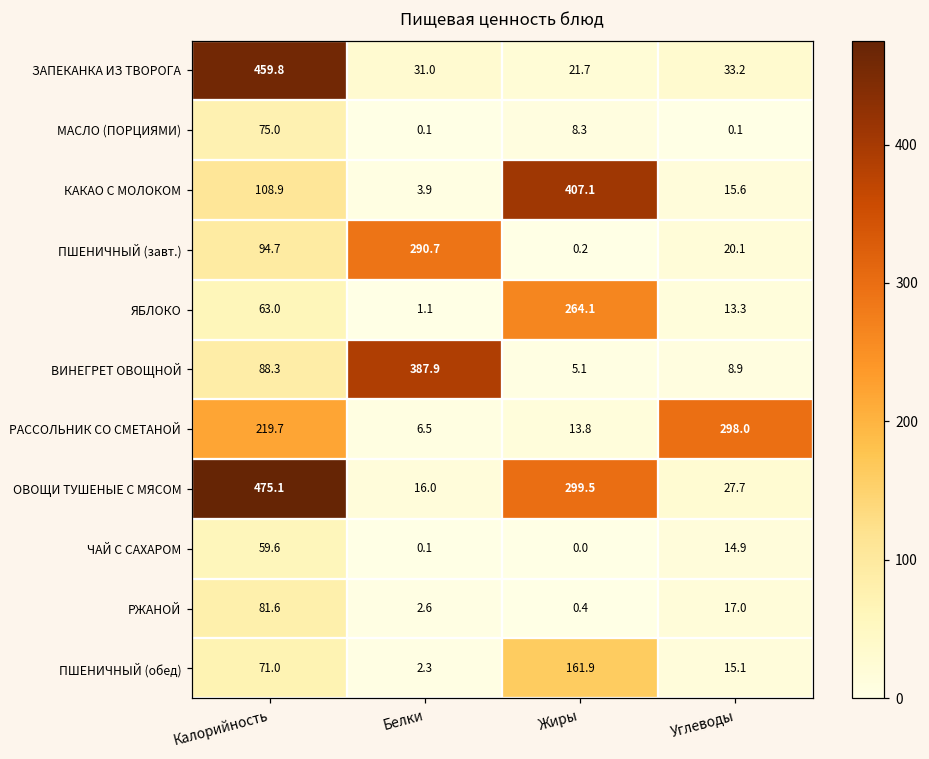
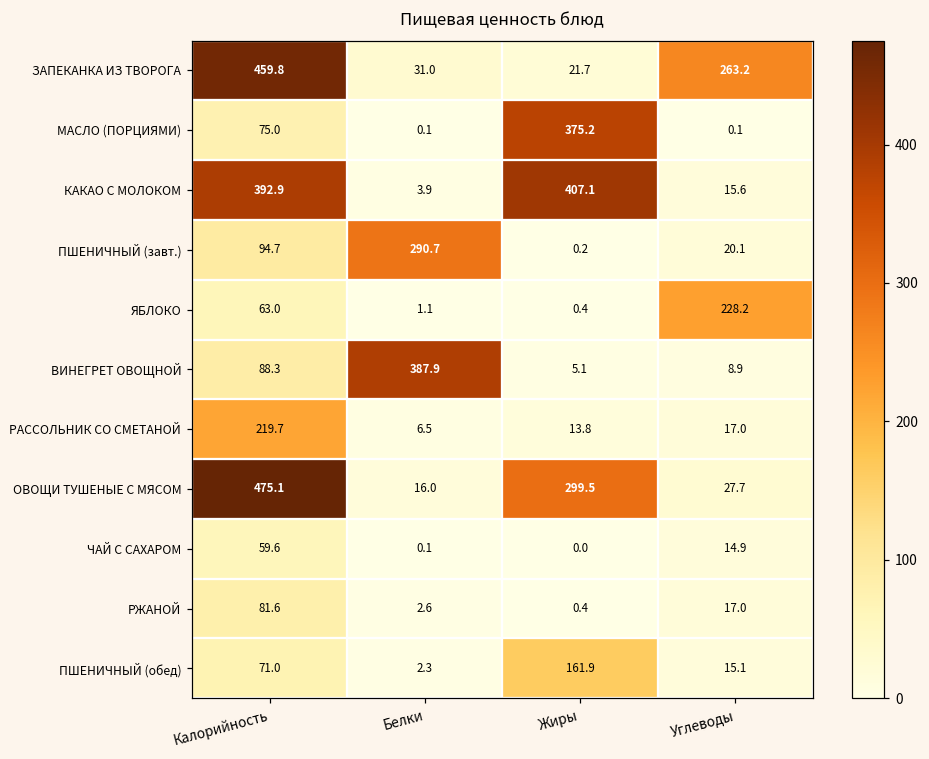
ЗАПЕКАНКА ИЗ ТВОРОГА, Углеводы: 33.2 -> 263.2
МАСЛО (ПОРЦИЯМИ), Жиры: 8.3 -> 375.2
КАКАО С МОЛОКОМ, Калорийность: 108.9 -> 392.9
ЯБЛОКО, Жиры: 264.1 -> 0.4
ЯБЛОКО, Углеводы: 13.3 -> 228.2
РАССОЛЬНИК СО СМЕТАНОЙ, Углеводы: 298.0 -> 17.0
